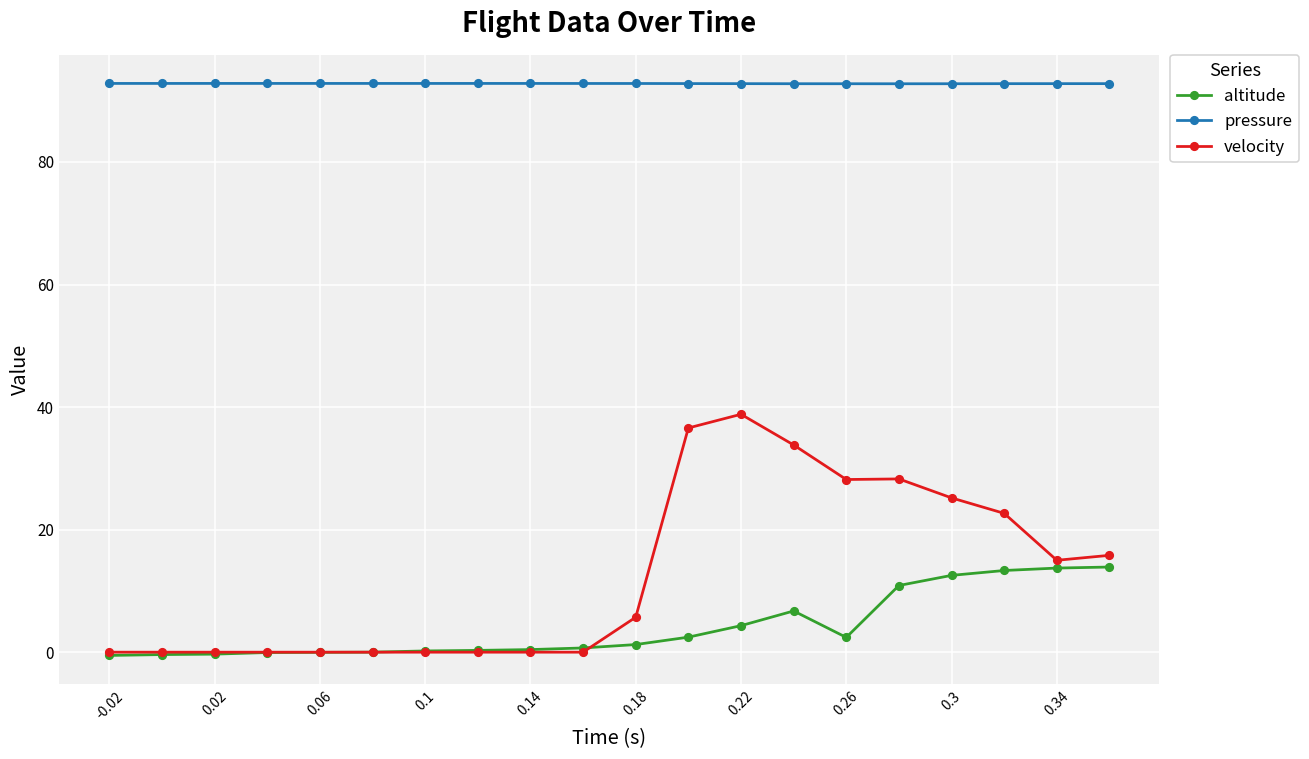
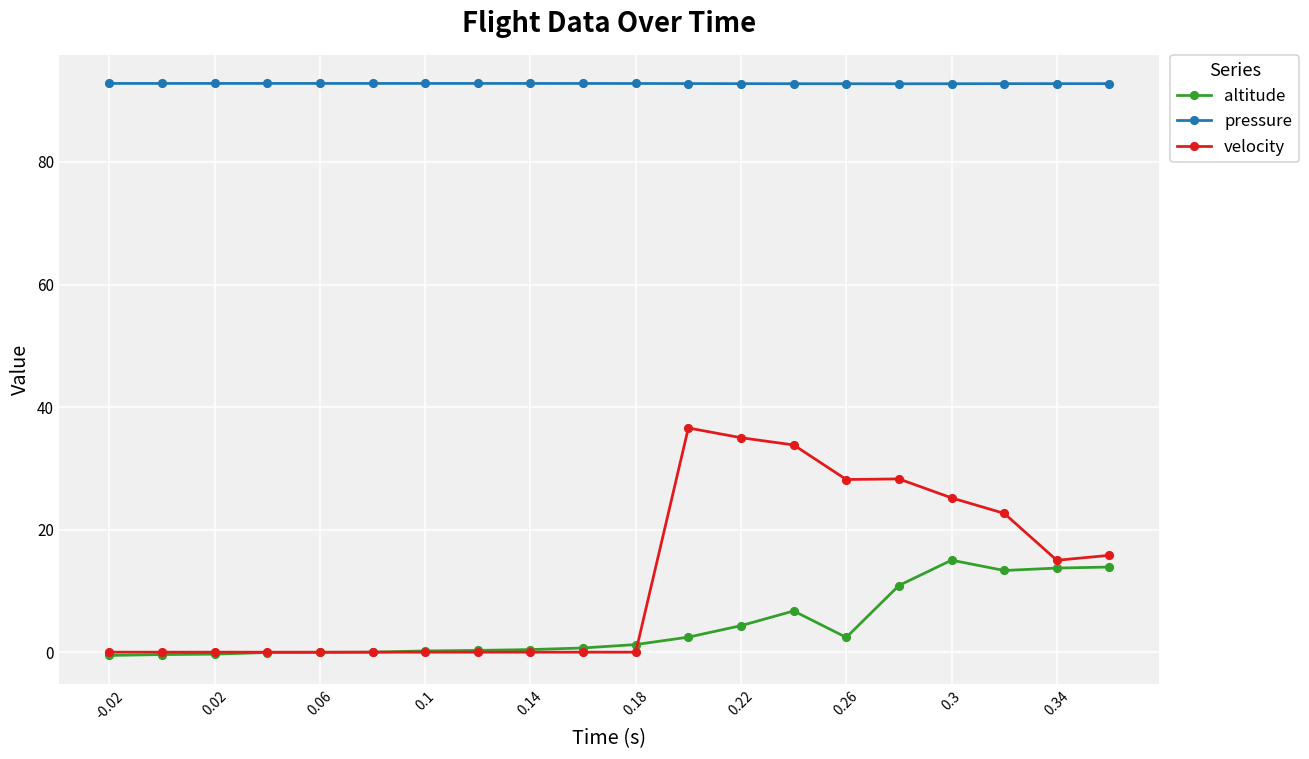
velocity, 0.18: 6 -> 0
velocity, 0.22: 39 -> 35
altitude, 0.3: 13 -> 15
